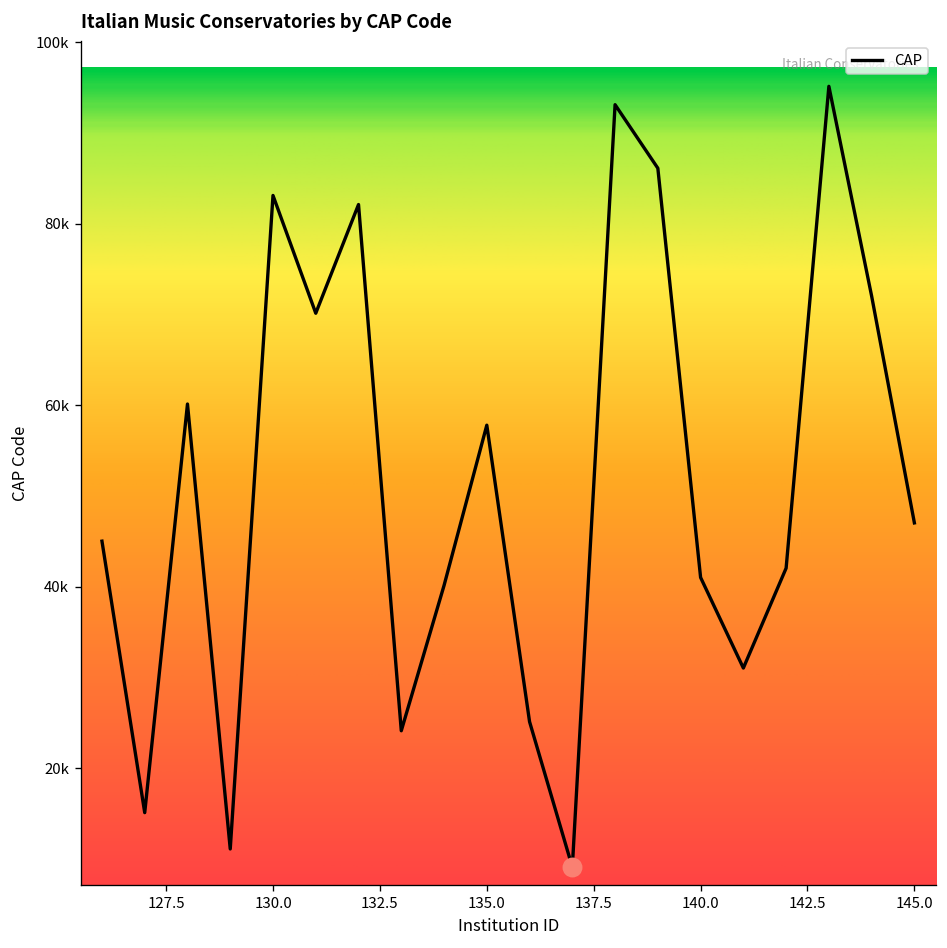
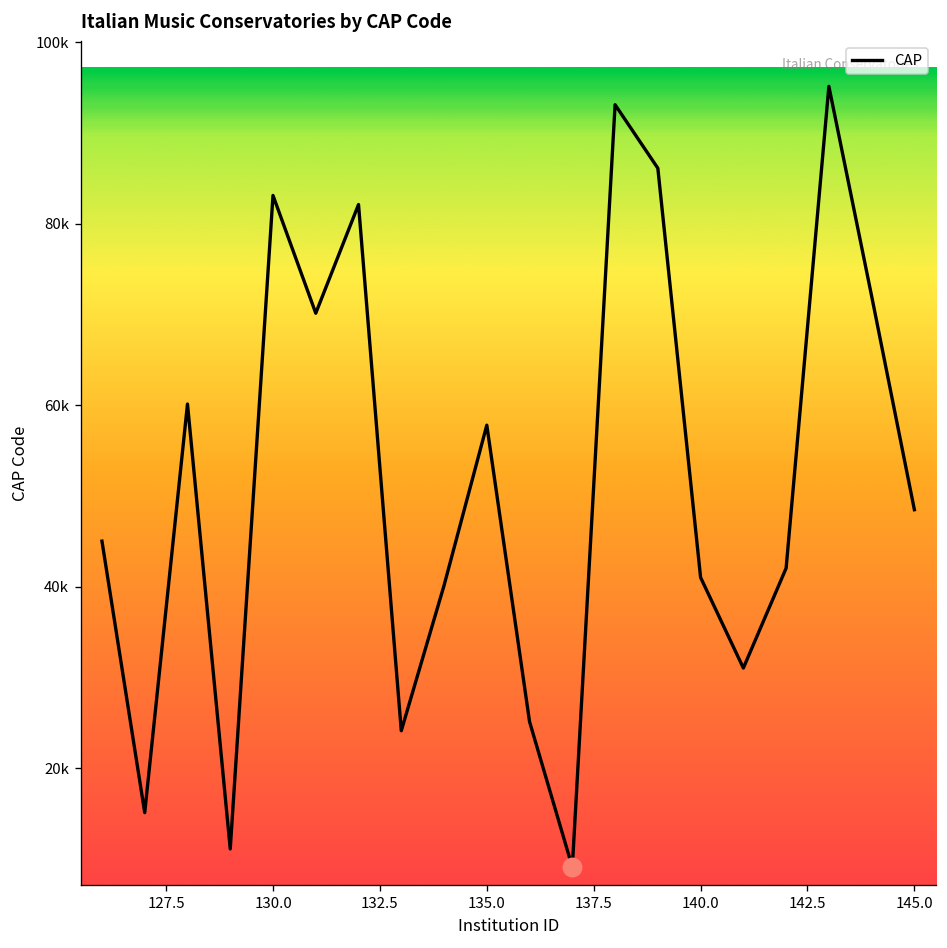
CAP, 145.0: 47000 -> 48000
